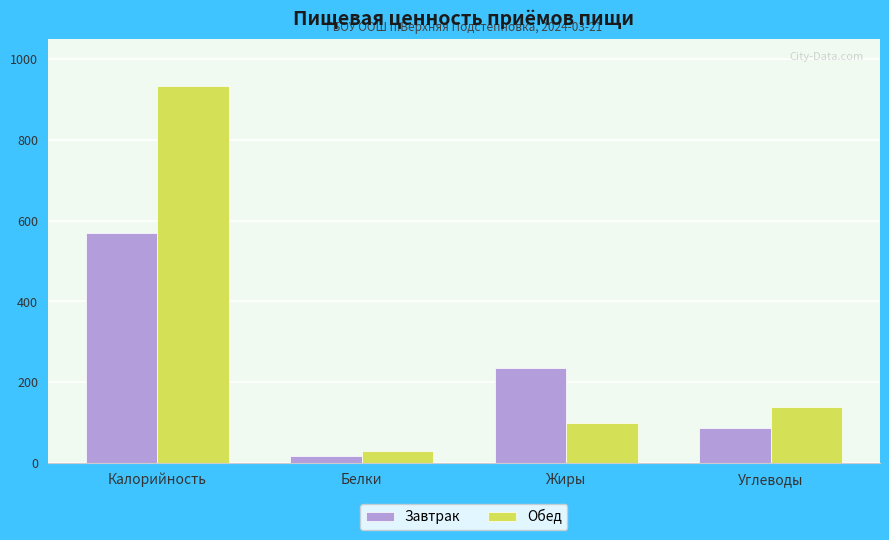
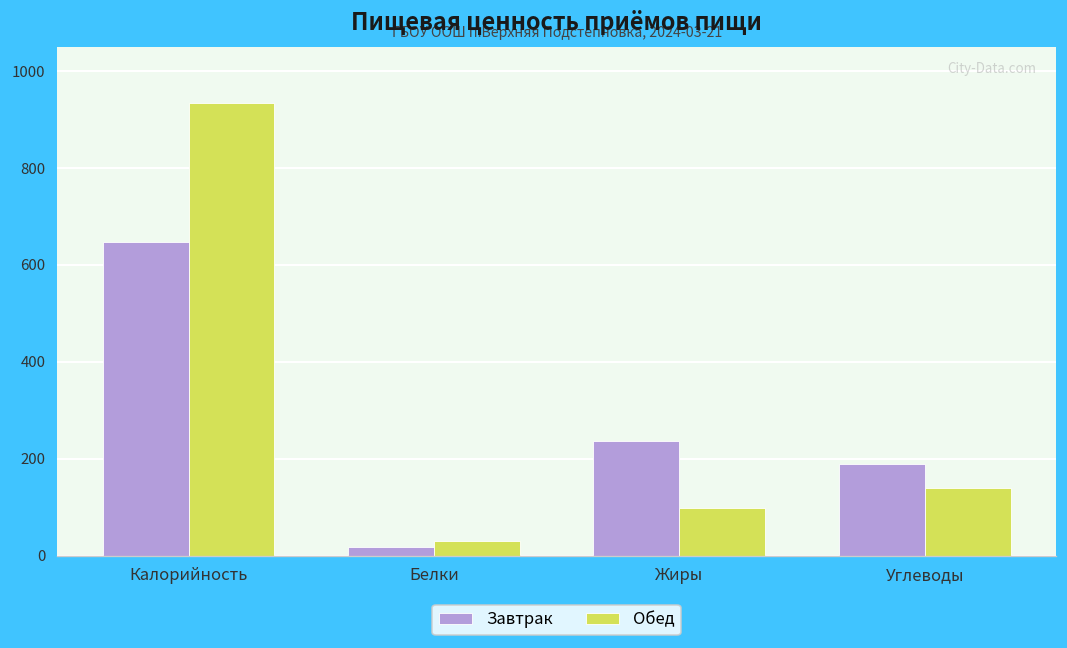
Завтрак, Калорийность: 570 -> 650
Завтрак, Углеводы: 90 -> 190
